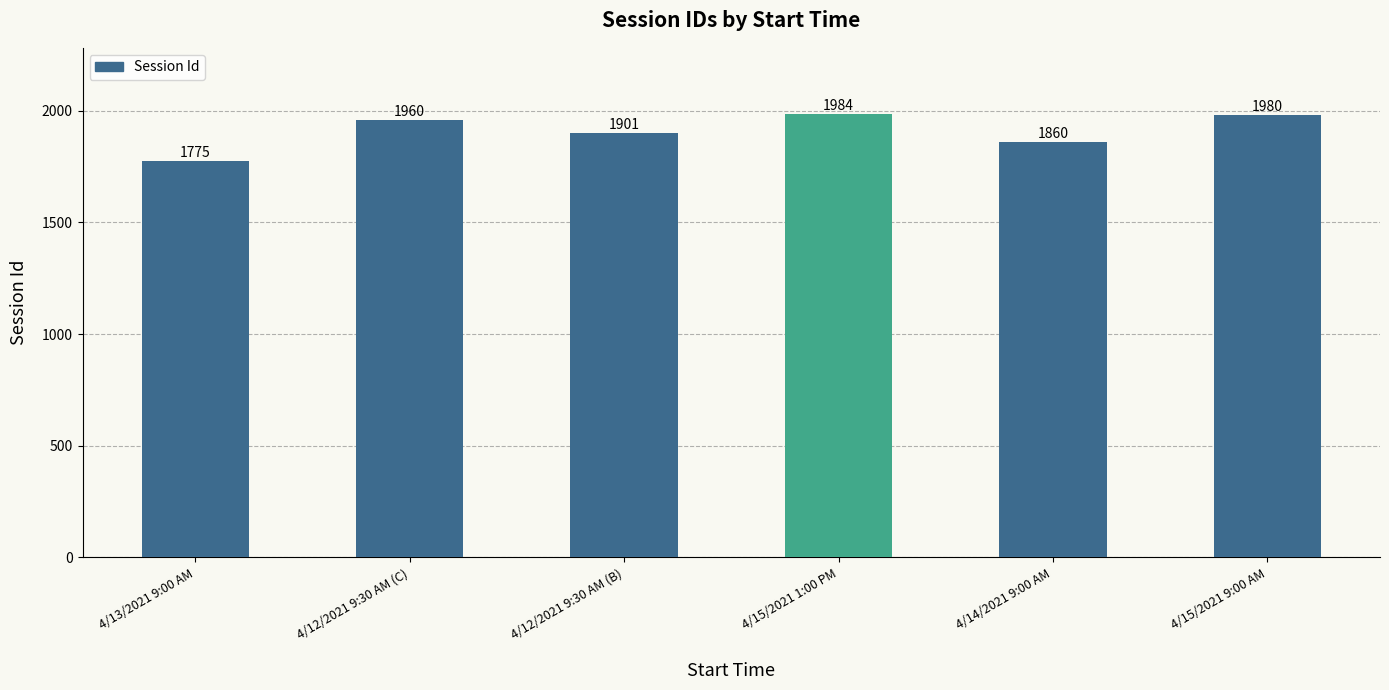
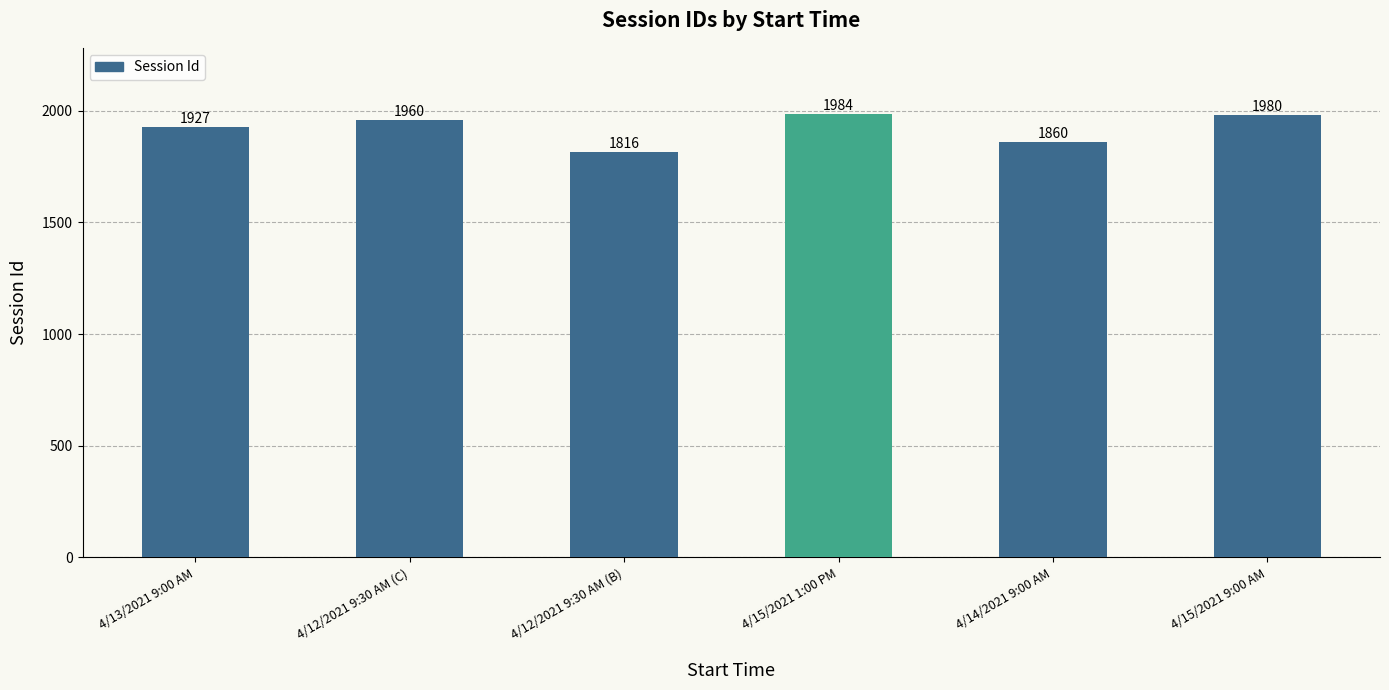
4/13/2021 9:00 AM: 1775 -> 1927
4/12/2021 9:30 AM (B): 1901 -> 1816
